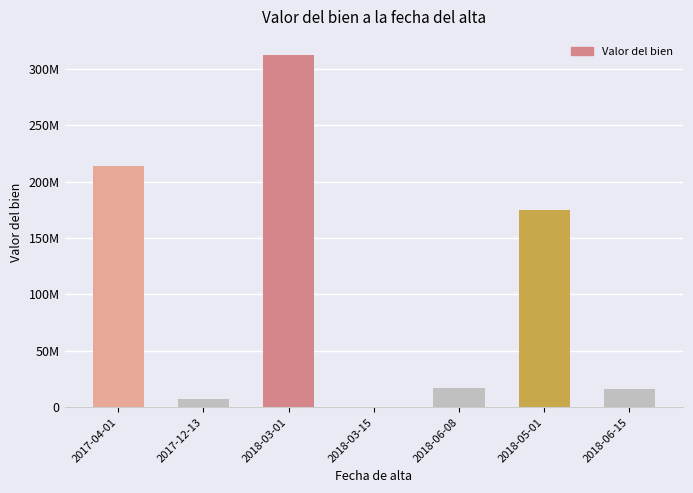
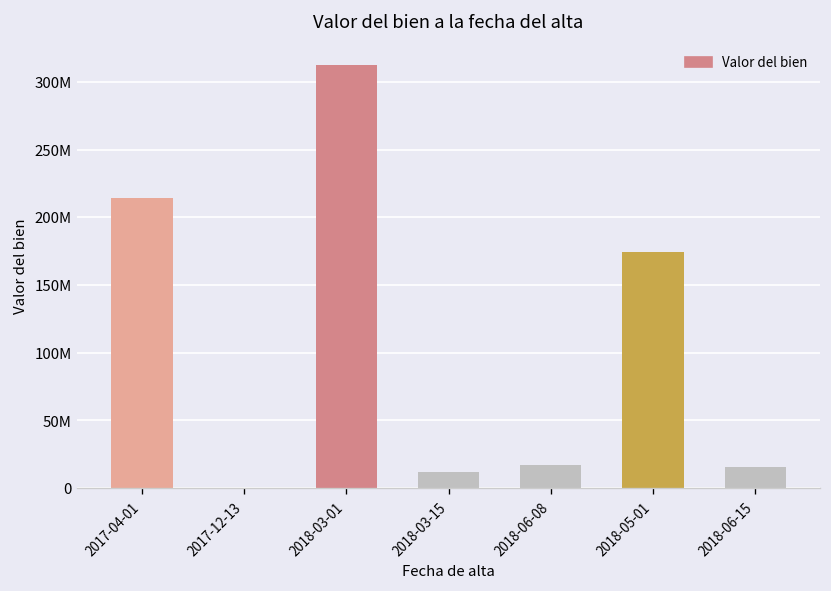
2017-12-13: 7000000 -> 0
2018-03-15: 0 -> 12000000
